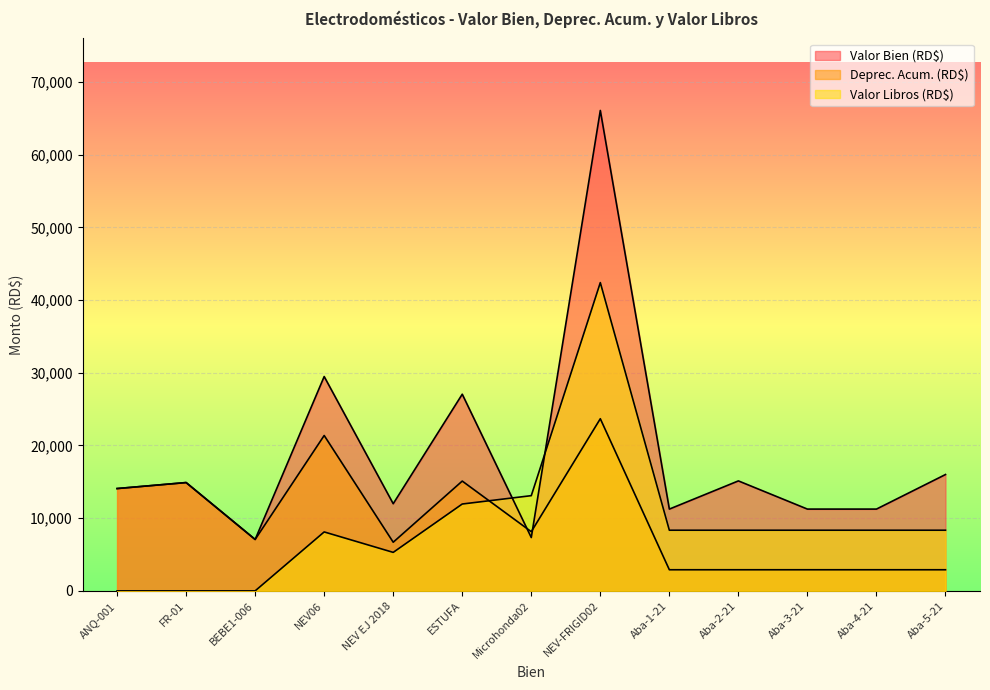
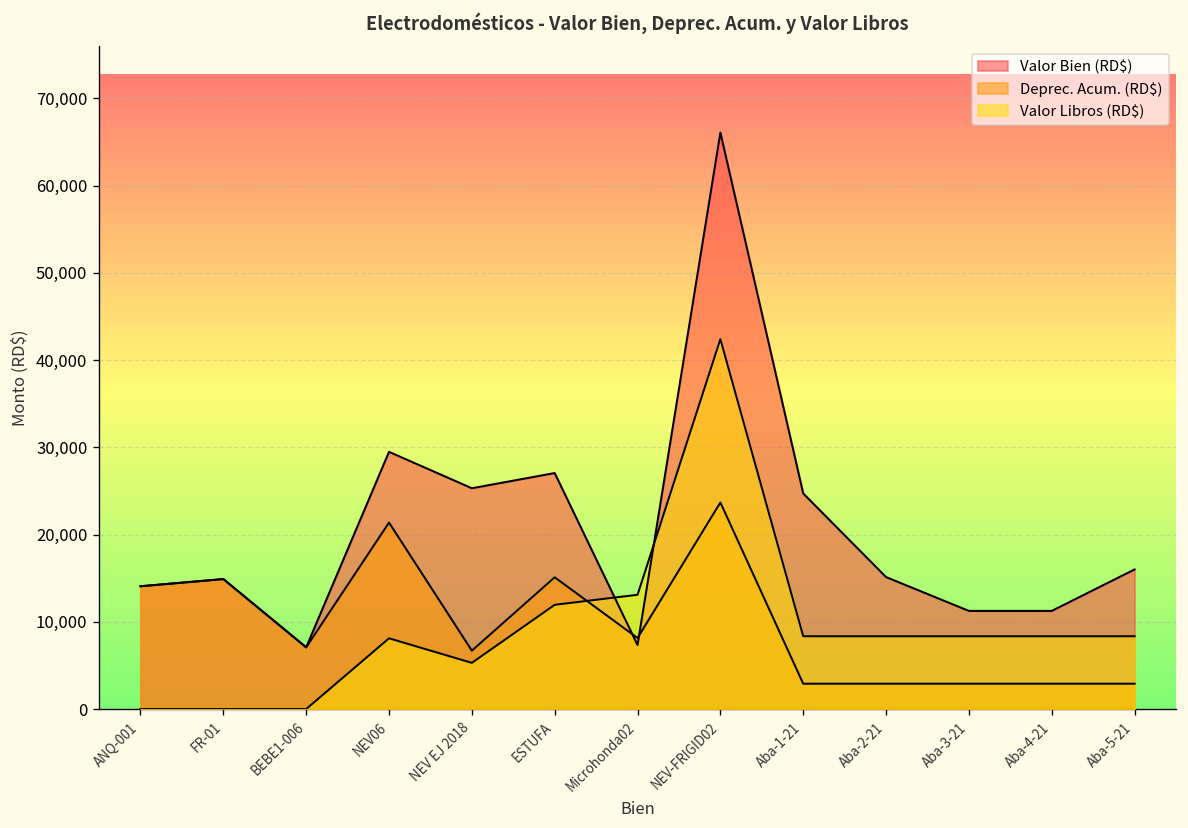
Valor Bien (RD$), NEV EJ 2018: 12,000 -> 25,000
Valor Bien (RD$), Aba-1-21: 11,000 -> 25,000
